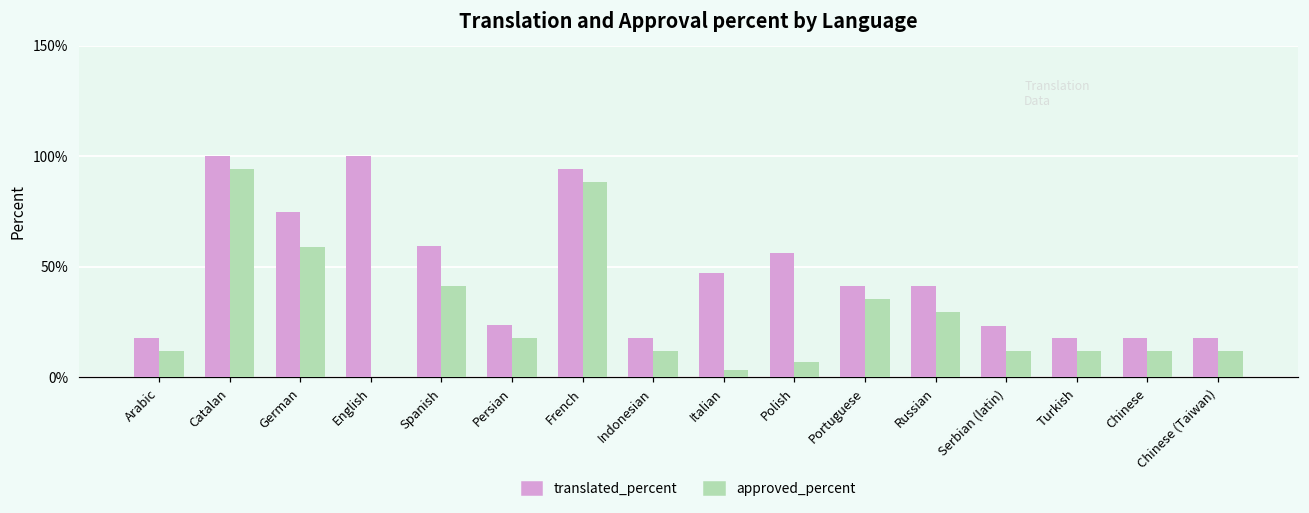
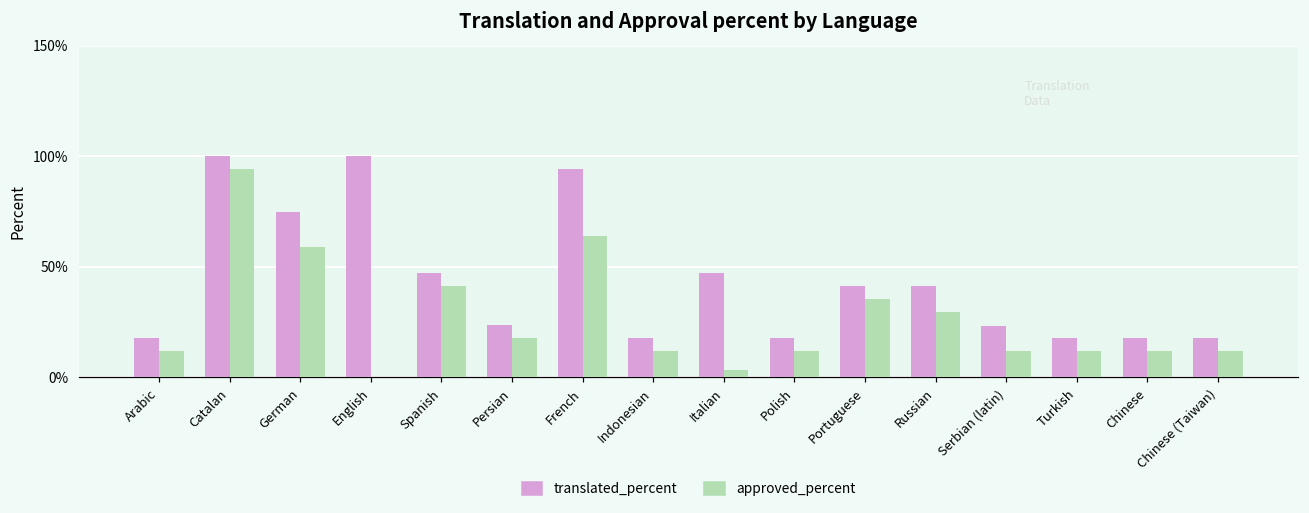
translated_percent, Spanish: 59% -> 47%
approved_percent, French: 88% -> 64%
translated_percent, Polish: 56% -> 18%
approved_percent, Polish: 7% -> 12%
